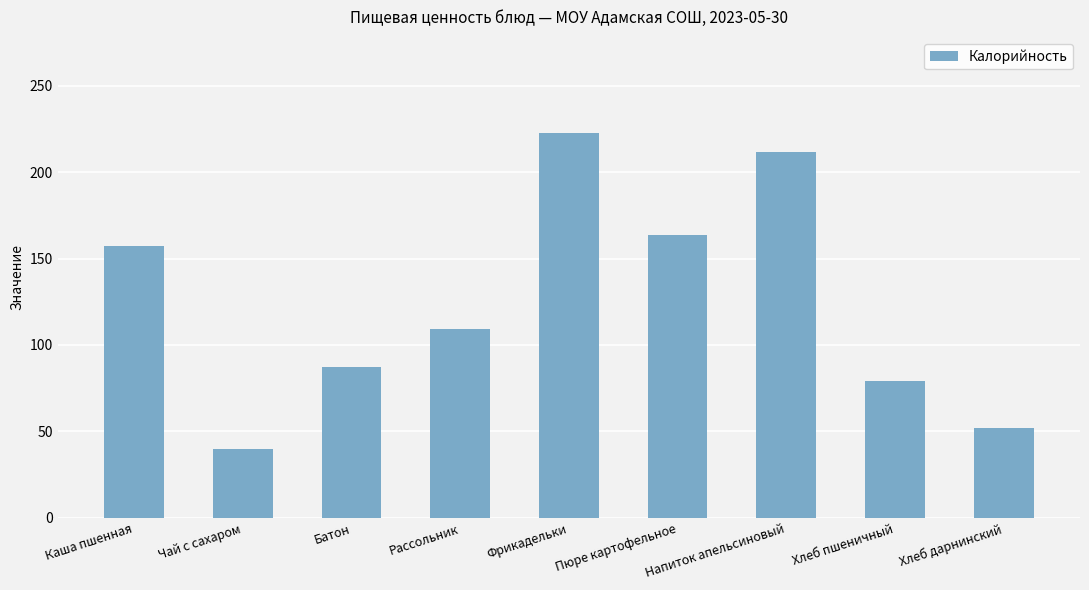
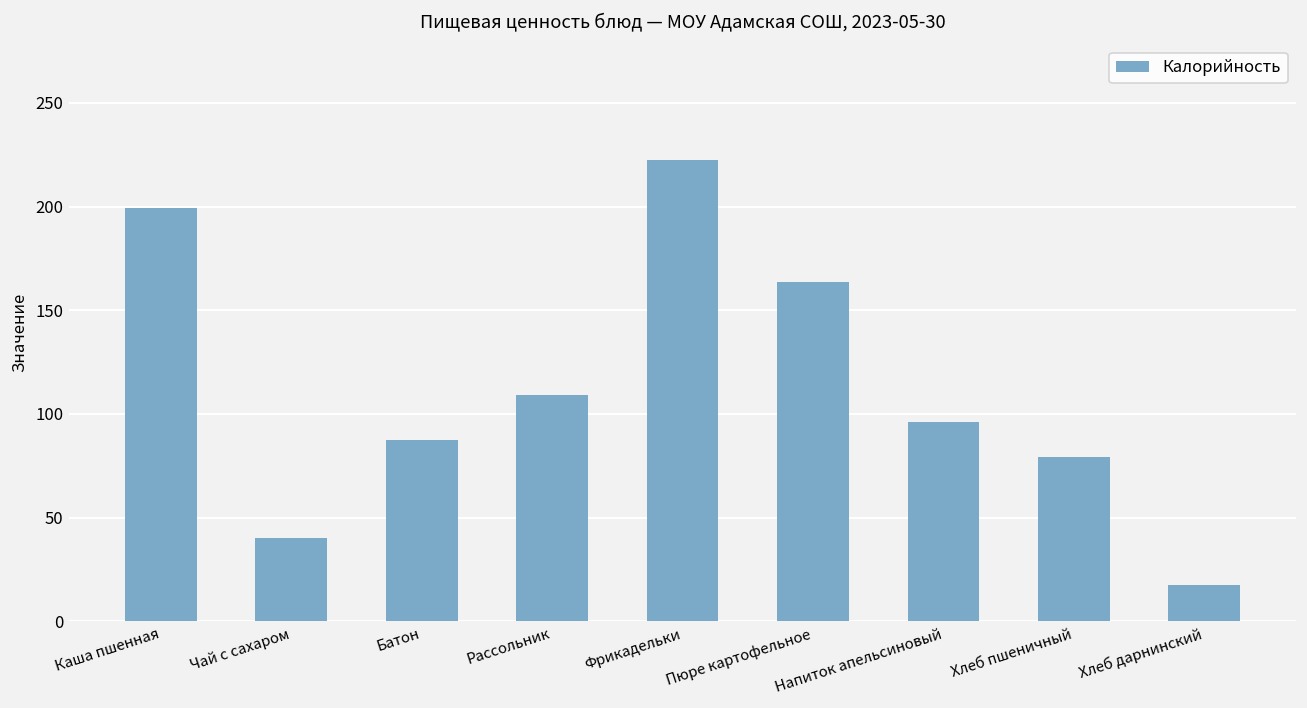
Каша пшенная: 157 -> 200
Напиток апельсиновый: 212 -> 96
Хлеб дарнинский: 52 -> 18
